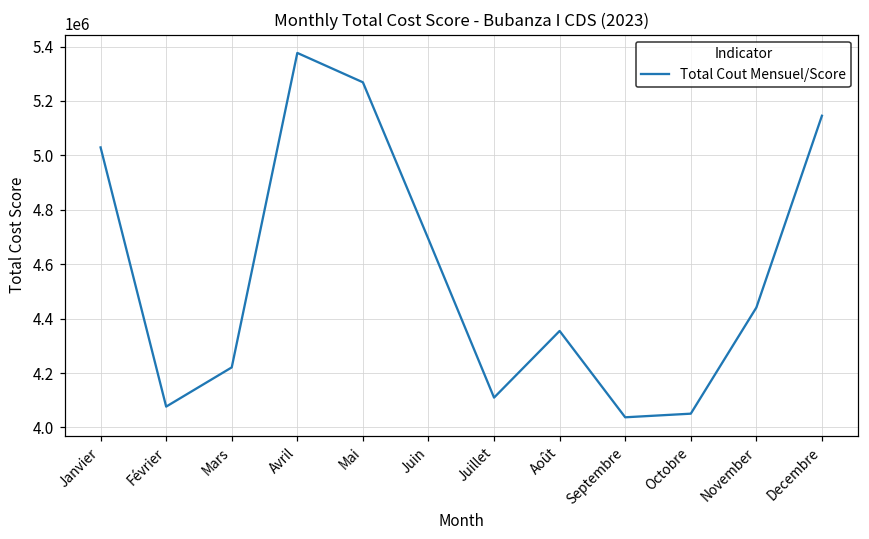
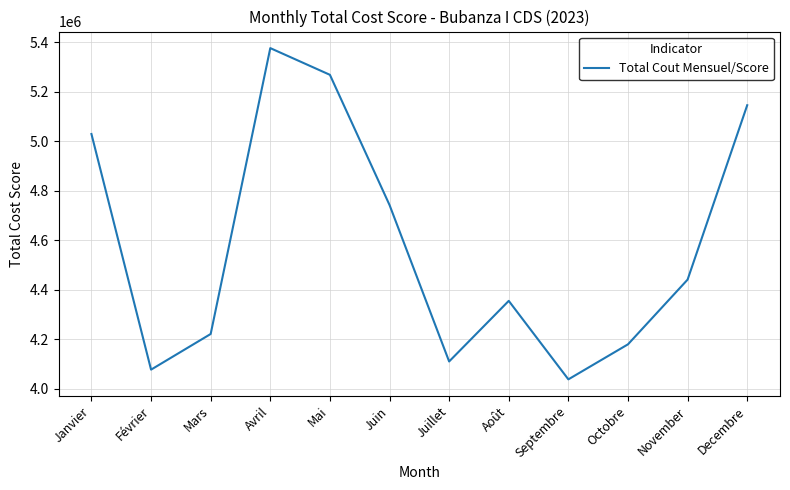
Juin: 4690000 -> 4740000
Octobre: 4050000 -> 4180000
